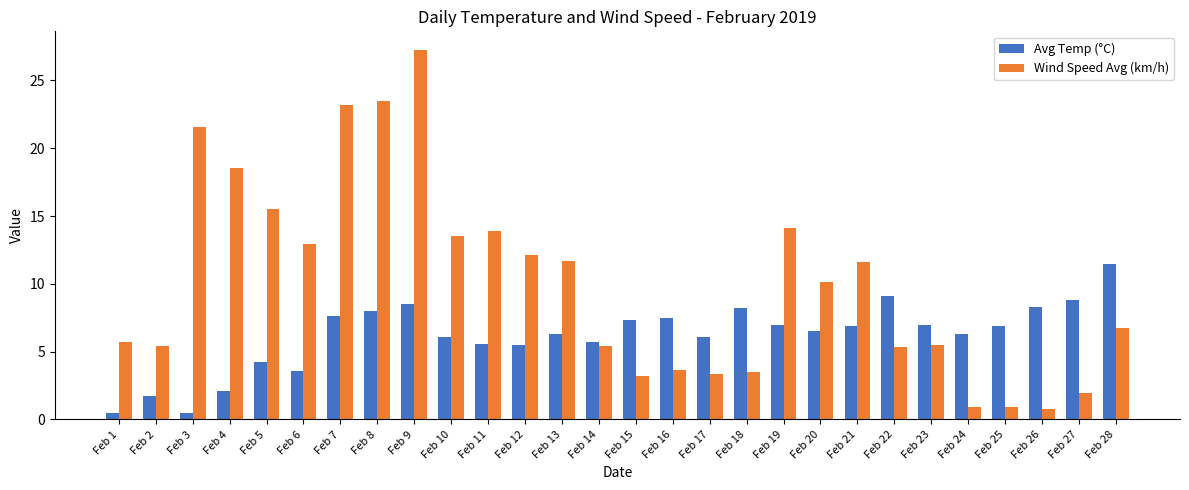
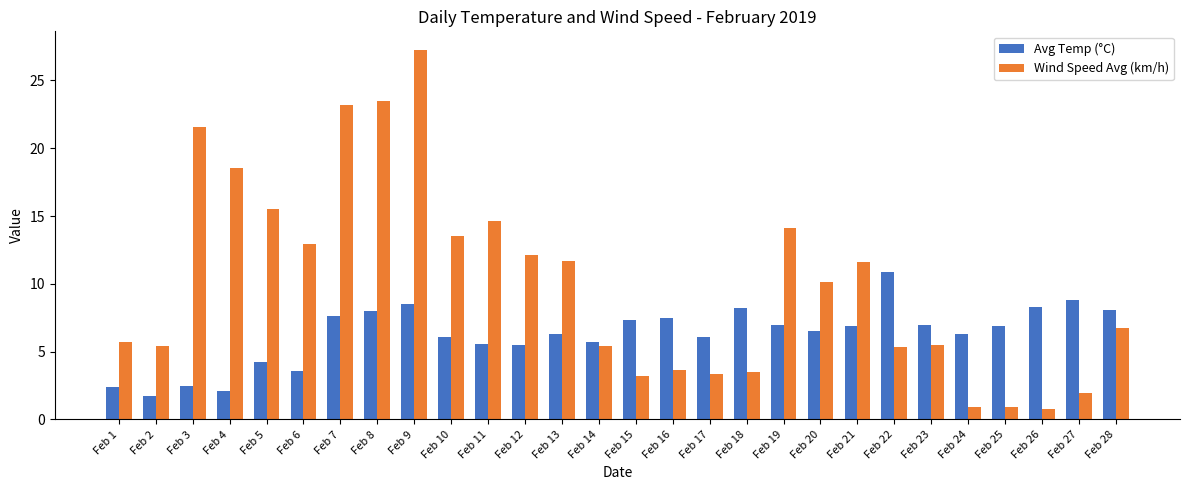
Avg Temp (°C), Feb 1: 0.5 -> 2.4
Avg Temp (°C), Feb 3: 0.5 -> 2.5
Wind Speed Avg (km/h), Feb 11: 13.9 -> 14.6
Avg Temp (°C), Feb 22: 9.1 -> 10.9
Avg Temp (°C), Feb 28: 11.5 -> 8.1
